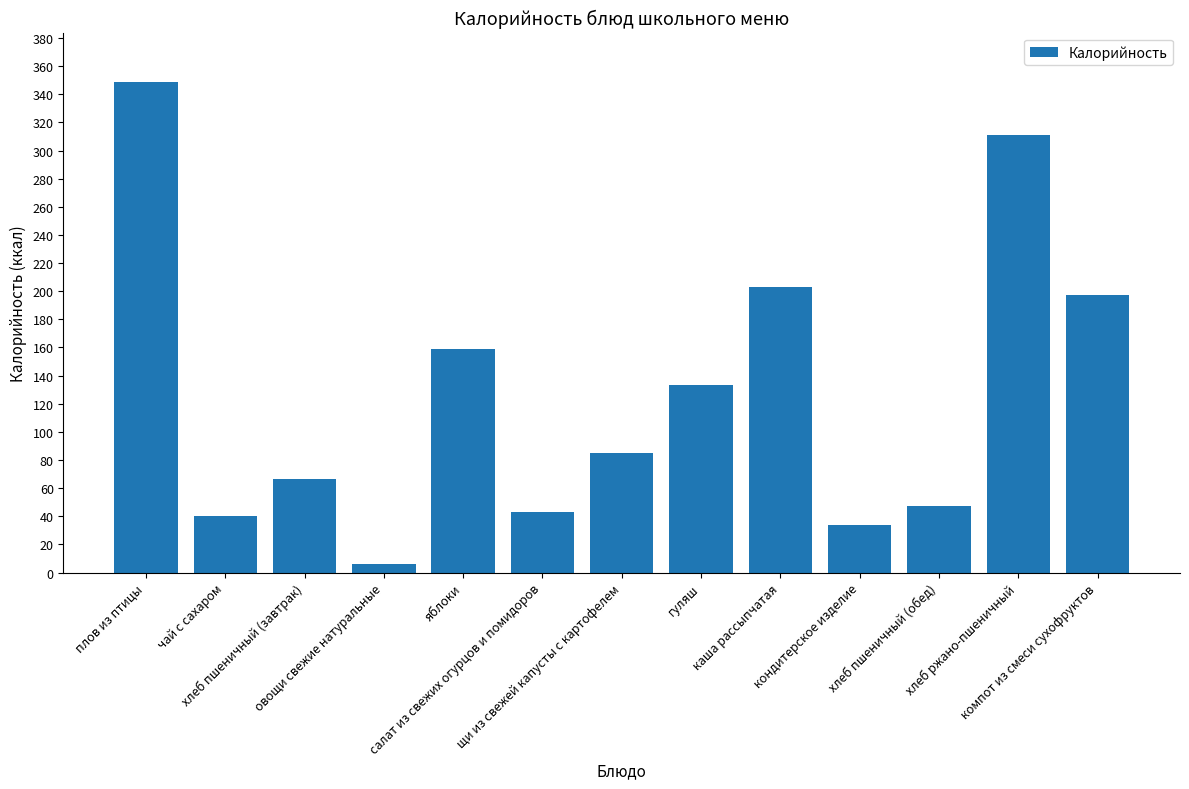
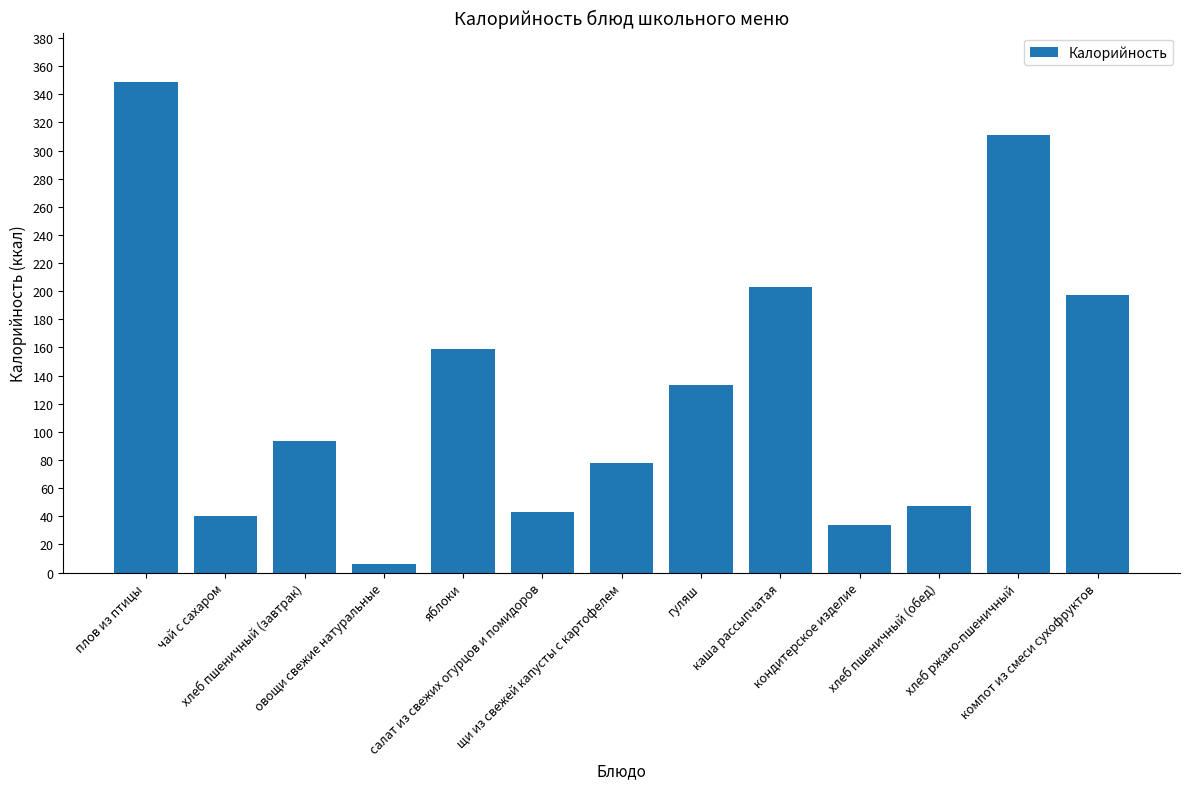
хлеб пшеничный (завтрак): 66 -> 94
щи из свежей капусты с картофелем: 85 -> 78
